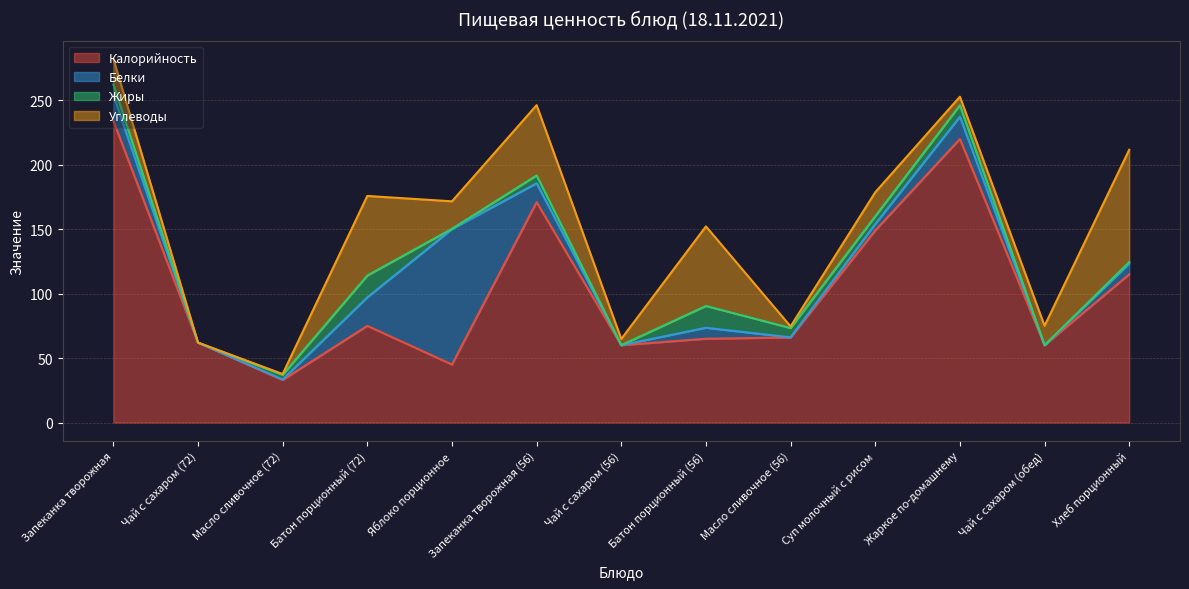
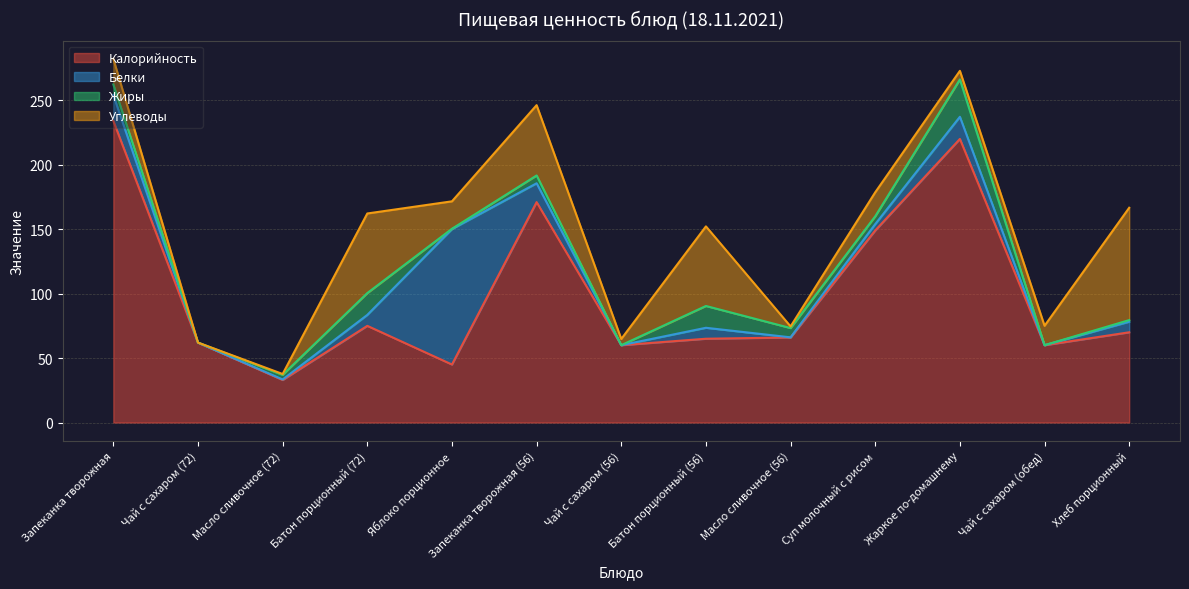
Белки, Батон порционный (72): 22 -> 9
Жиры, Жаркое по-домашнему: 9 -> 29
Калорийность, Хлеб порционный: 115 -> 70
